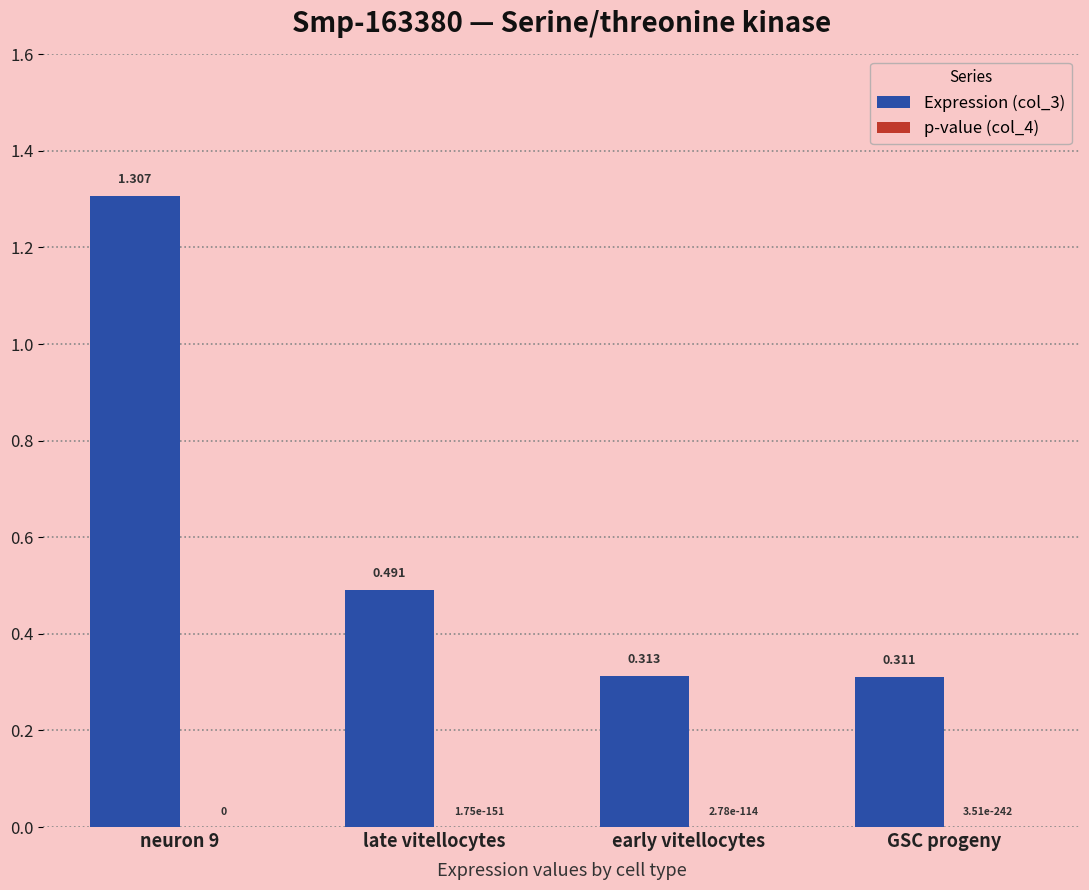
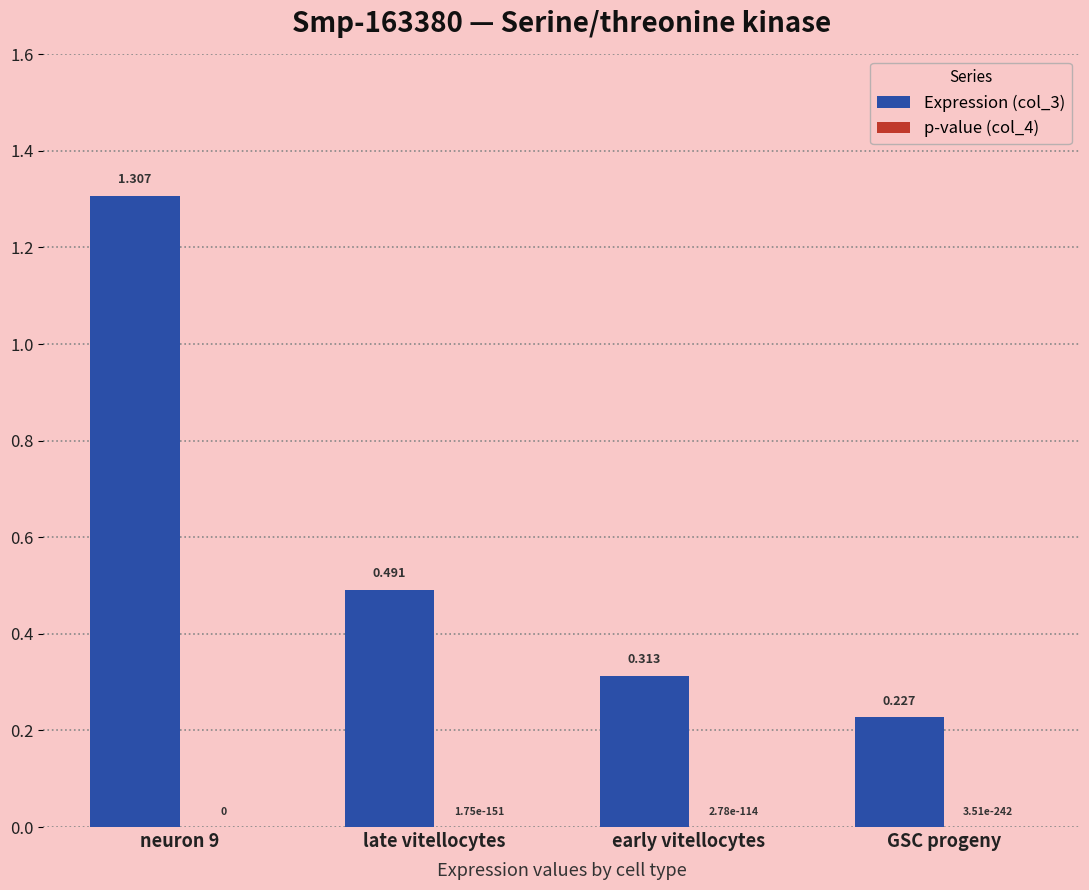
Expression (col_3), GSC progeny: 0.311 -> 0.227
